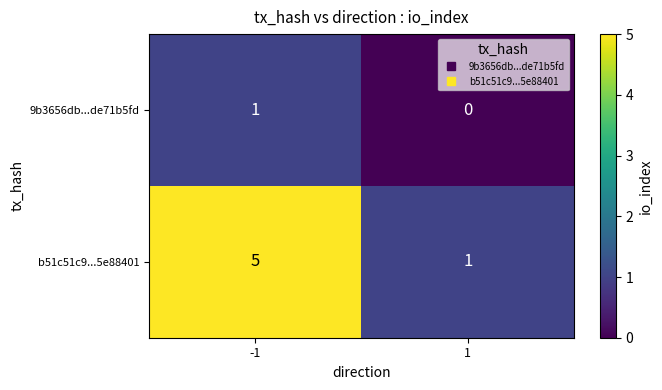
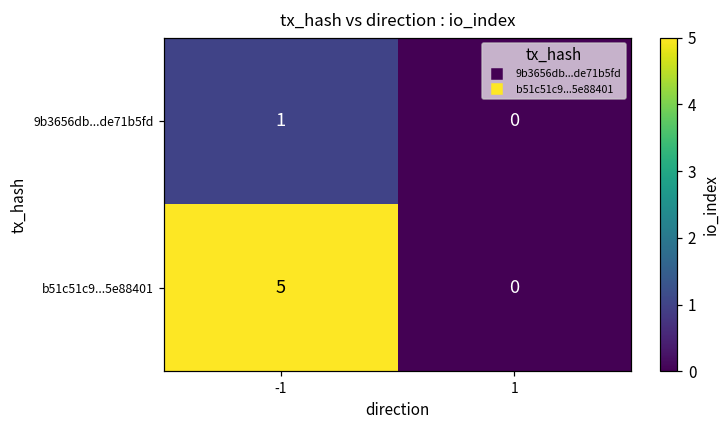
b51c51c9...5e88401, 1: 1 -> 0
